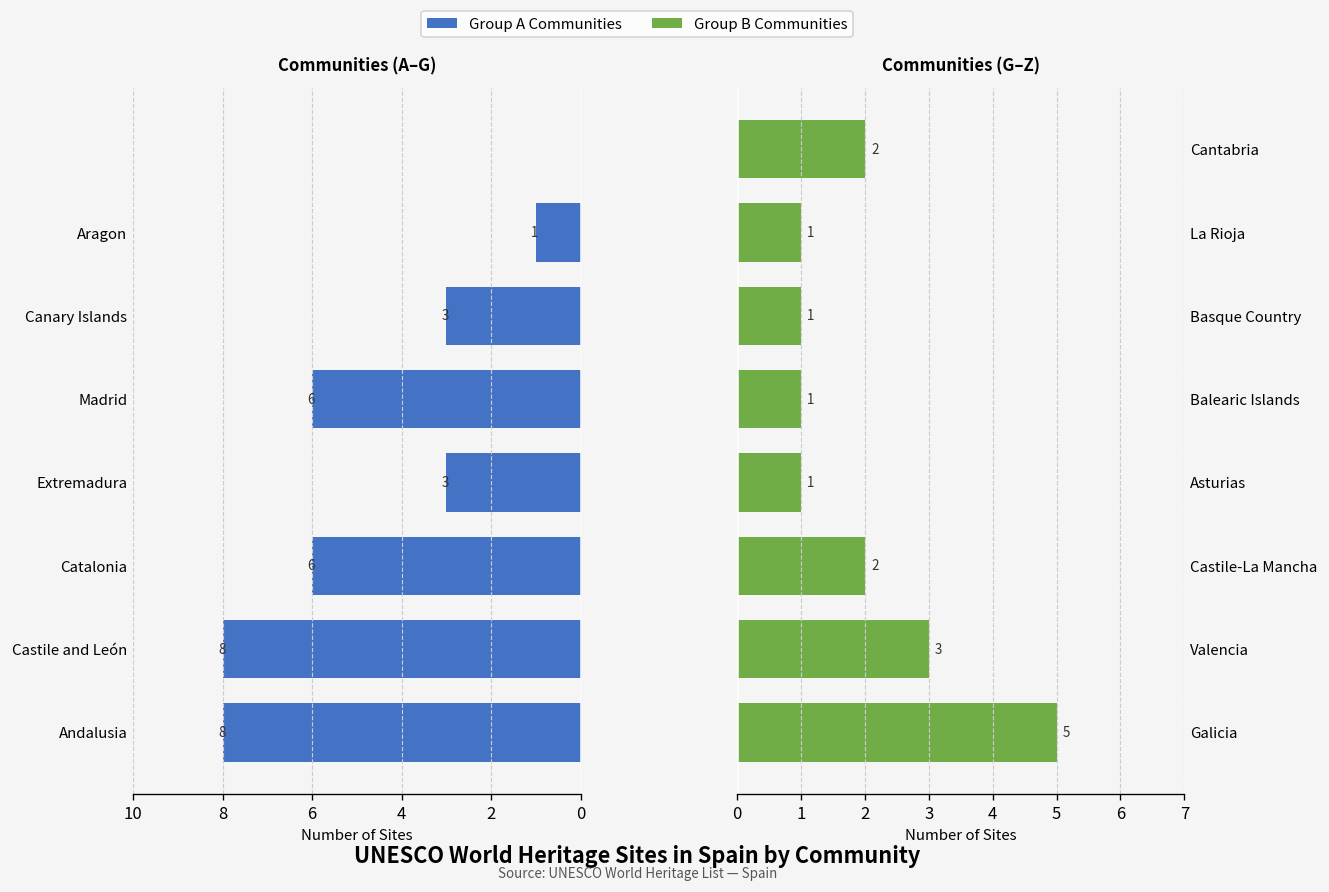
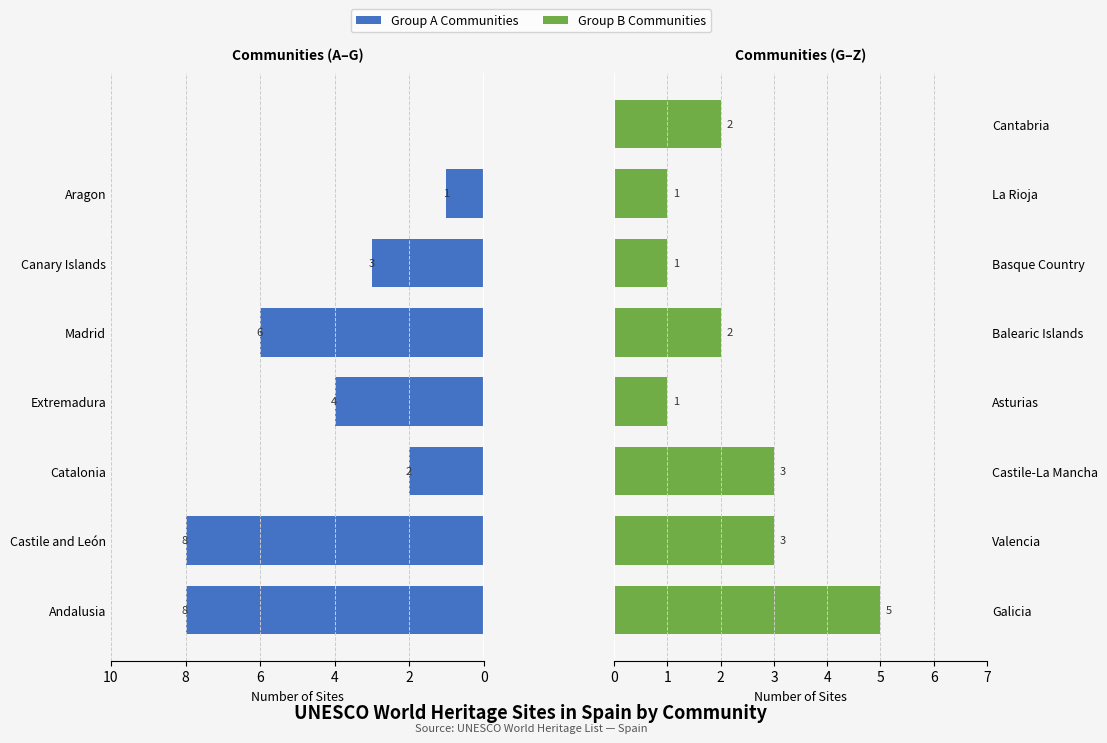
Communities (A–G), Extremadura: 3 -> 4
Communities (A–G), Catalonia: 6 -> 2
Communities (G–Z), Balearic Islands: 1 -> 2
Communities (G–Z), Castile-La Mancha: 2 -> 3
